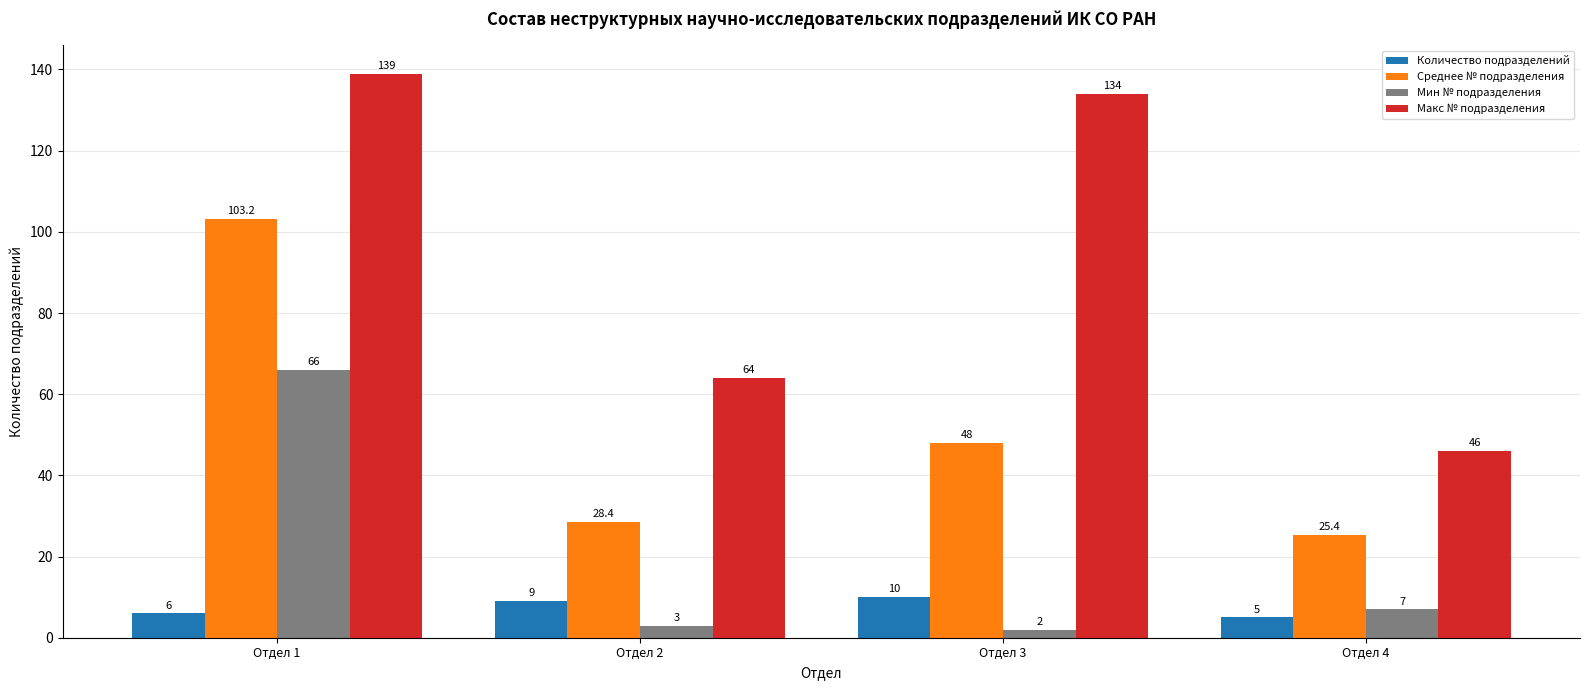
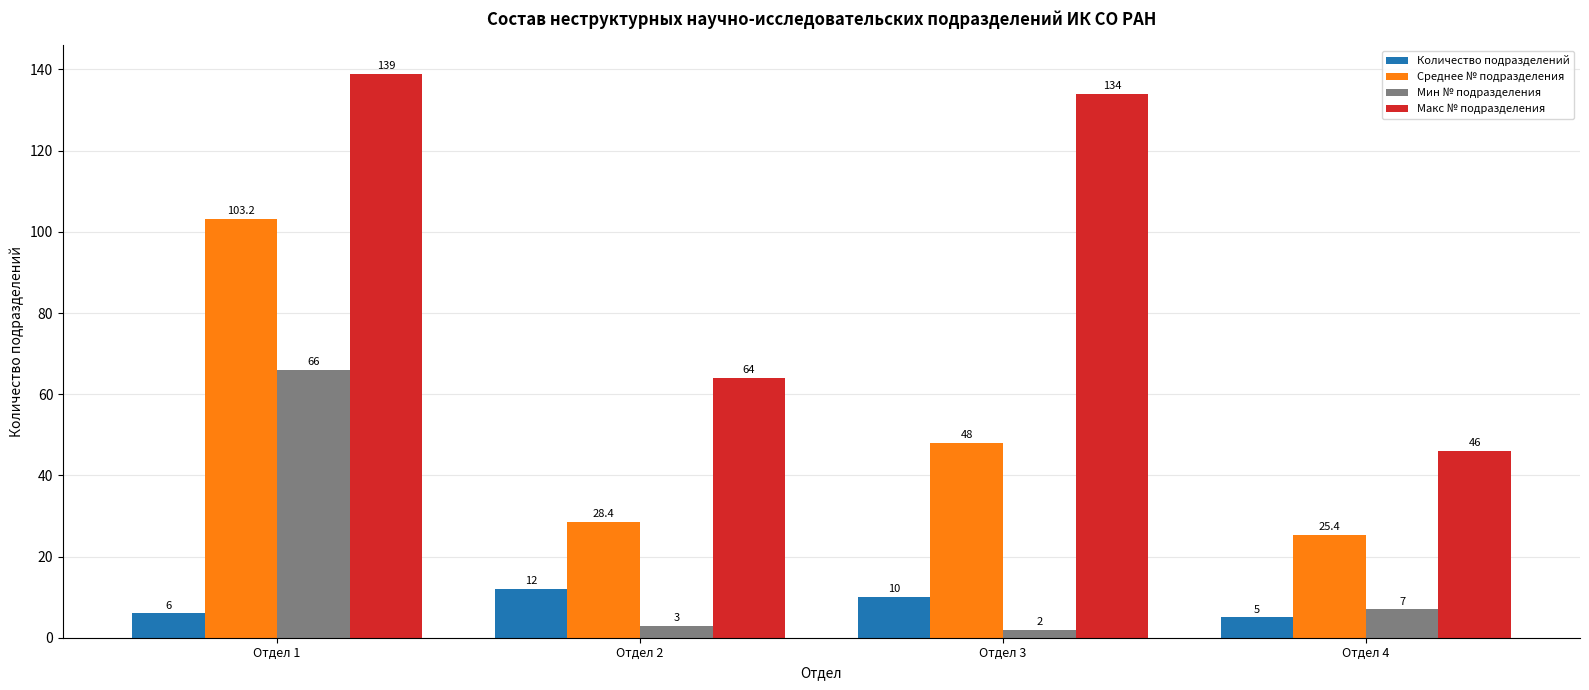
Количество подразделений, Отдел 2: 9 -> 12
